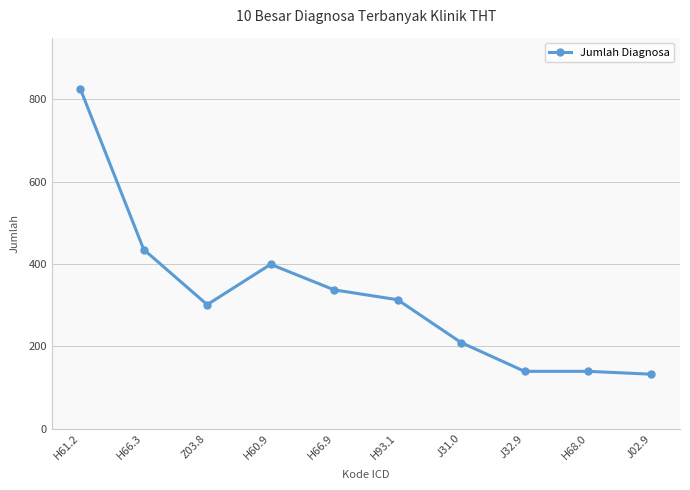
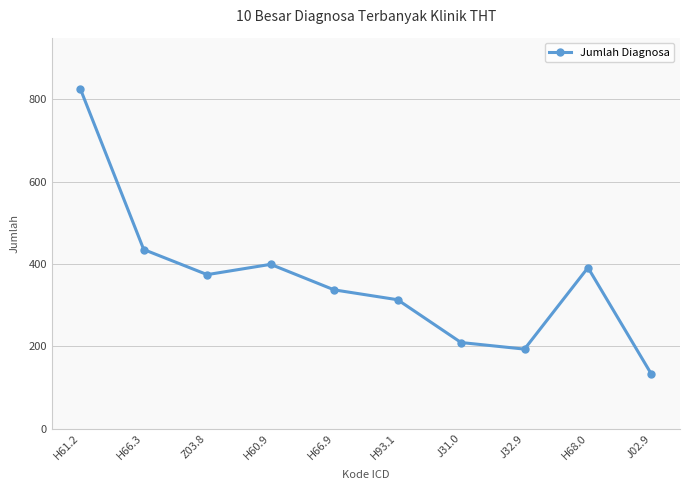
Z03.8: 300 -> 370
J32.9: 140 -> 190
H68.0: 140 -> 390
